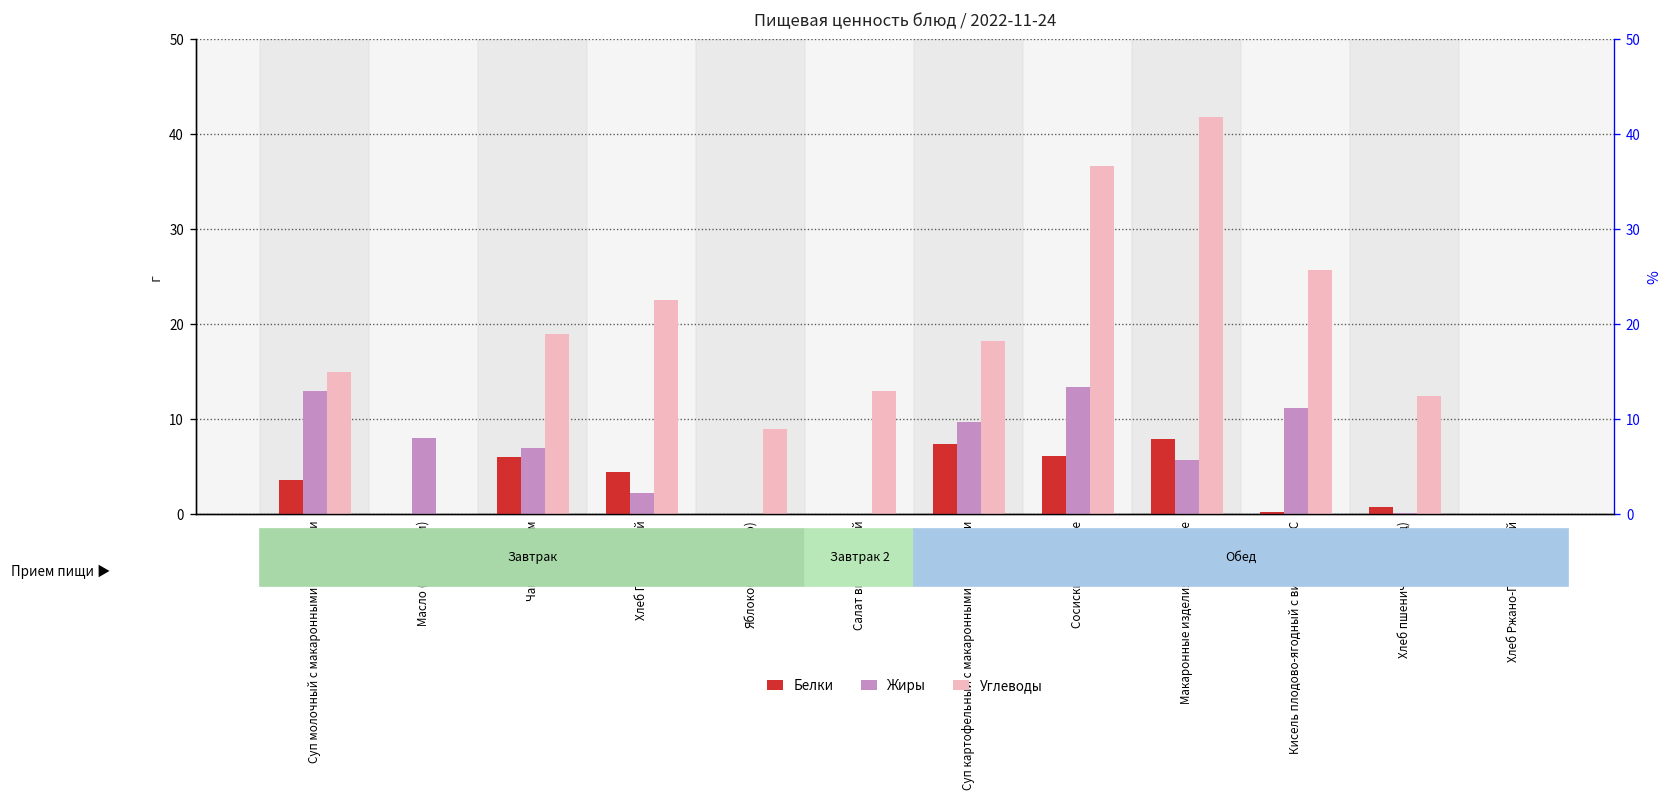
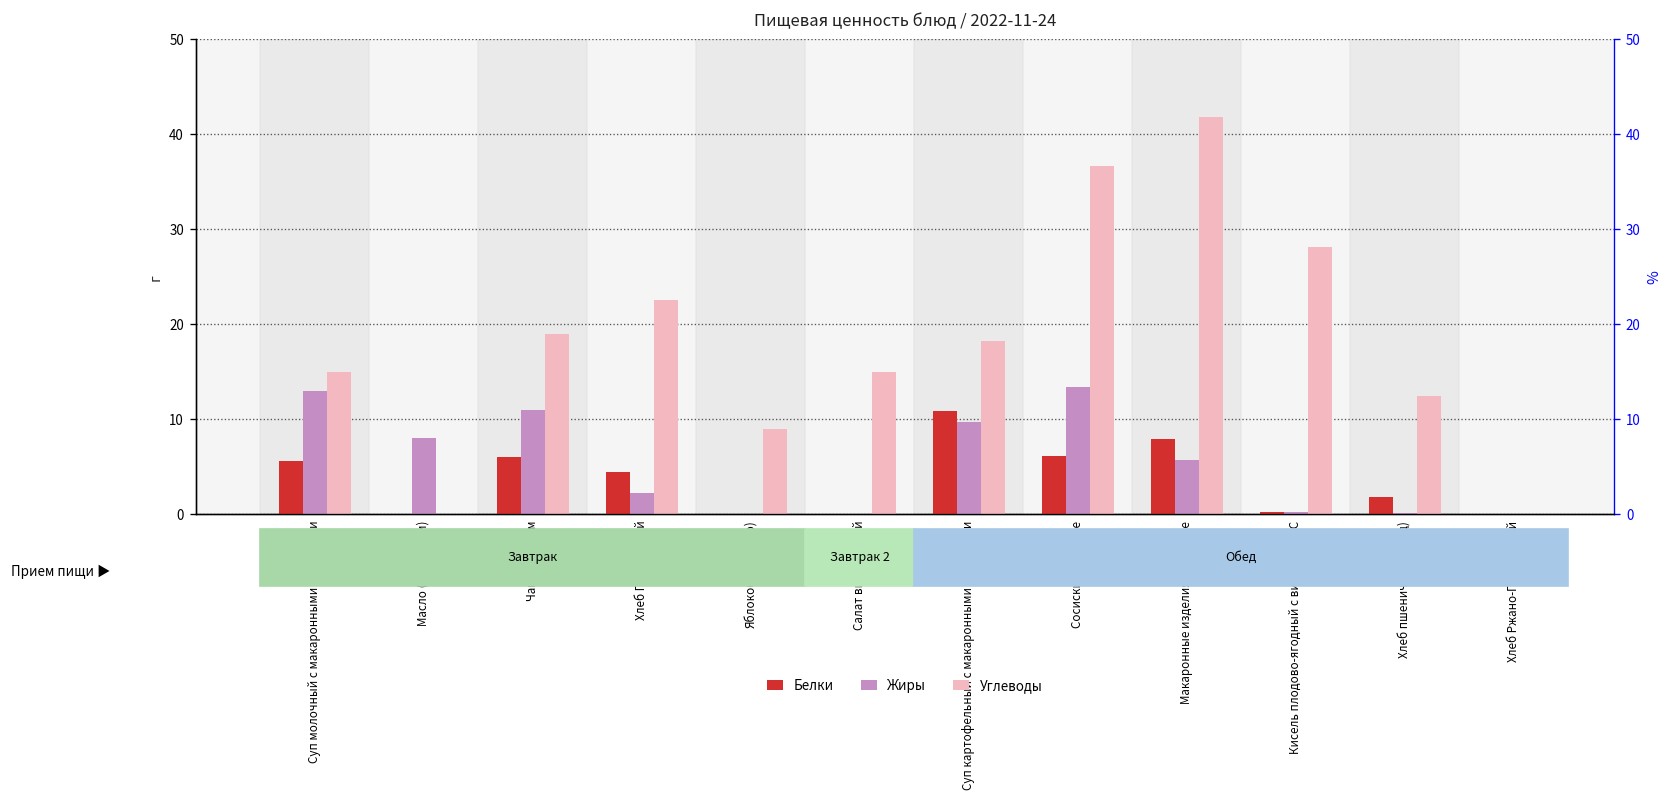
Белки, Суп молочный с макаронными изделиями: 4 -> 6
Жиры, Чай с сахаром: 7 -> 11
Углеводы, Салат витаминный: 13 -> 15
Белки, Суп картофельный с макаронными изделиями: 7 -> 11
Жиры, Кисель плодово-ягодный с витамином С: 11 -> 0
Углеводы, Кисель плодово-ягодный с витамином С: 26 -> 28
Белки, Хлеб пшеничный (обед): 1 -> 2
